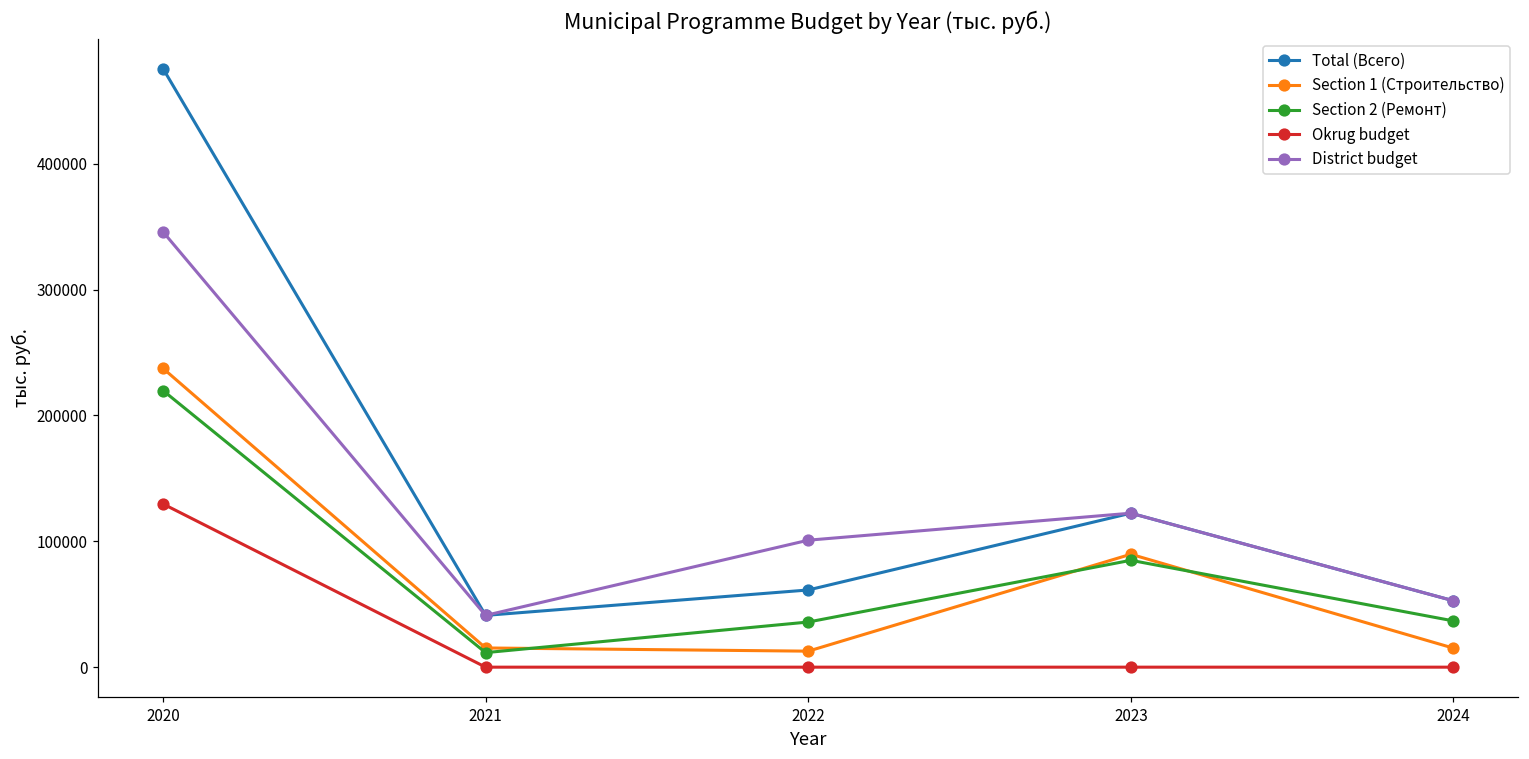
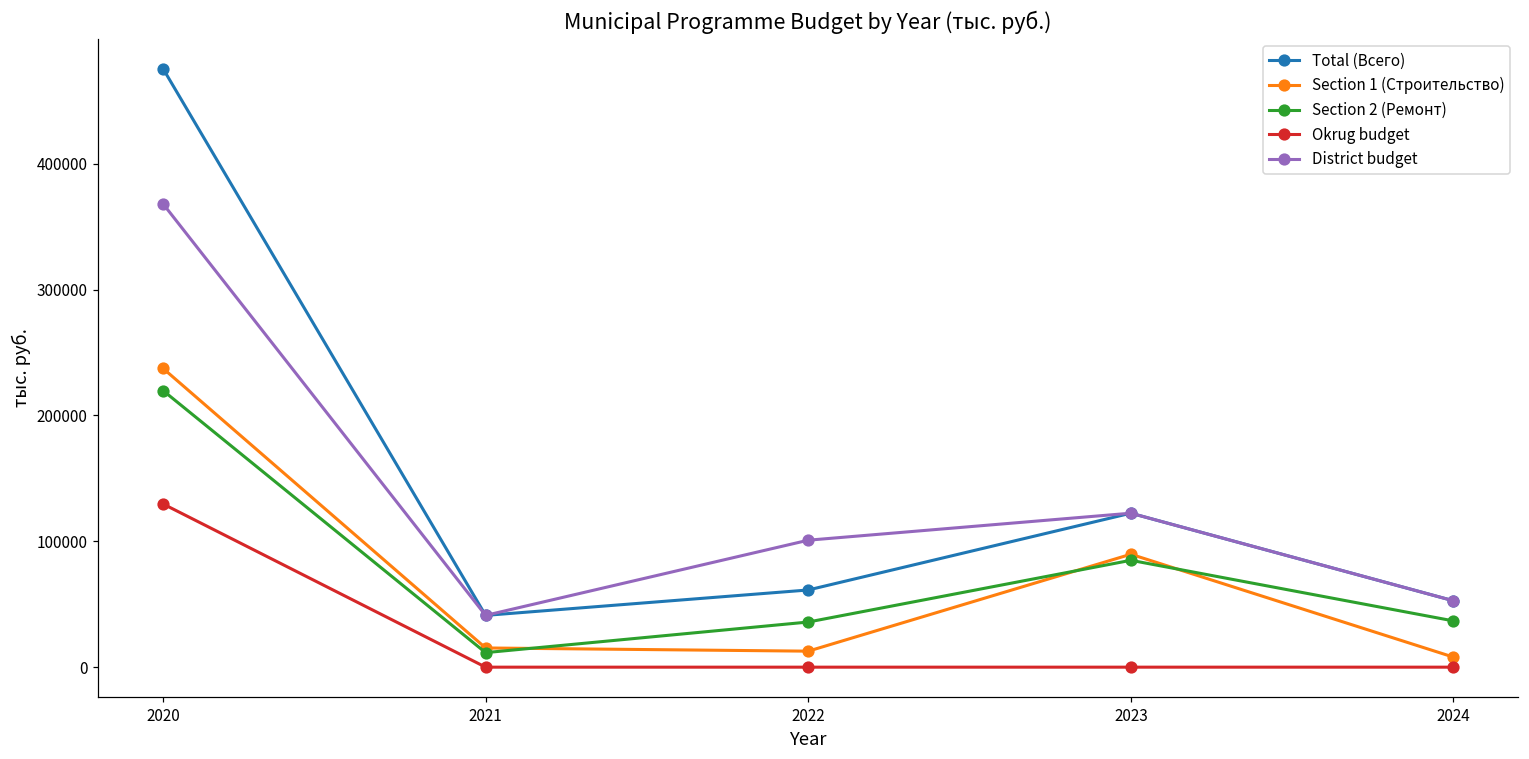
District budget, 2020: 346000 -> 368000
Section 1 (Строительство), 2024: 15000 -> 8000
